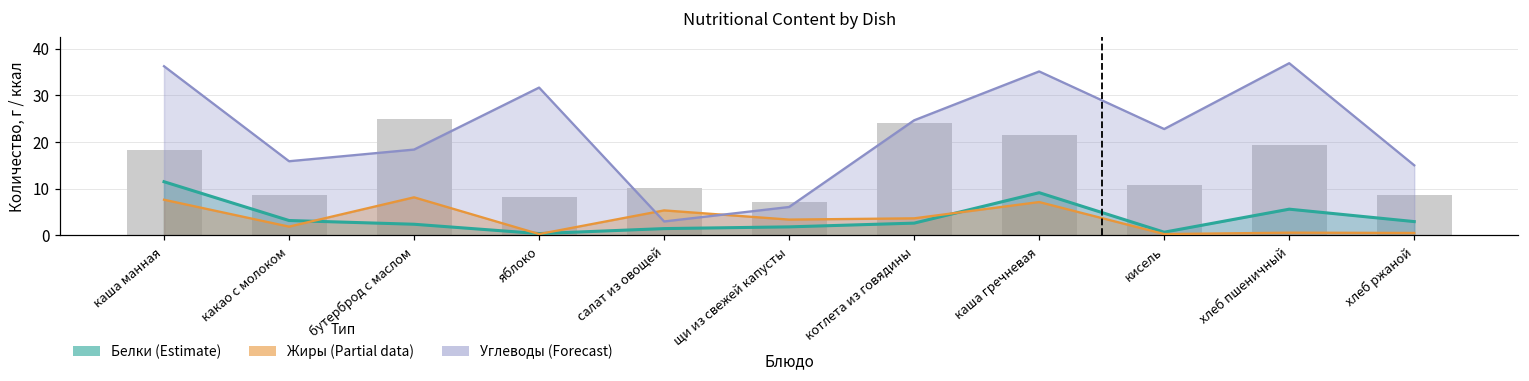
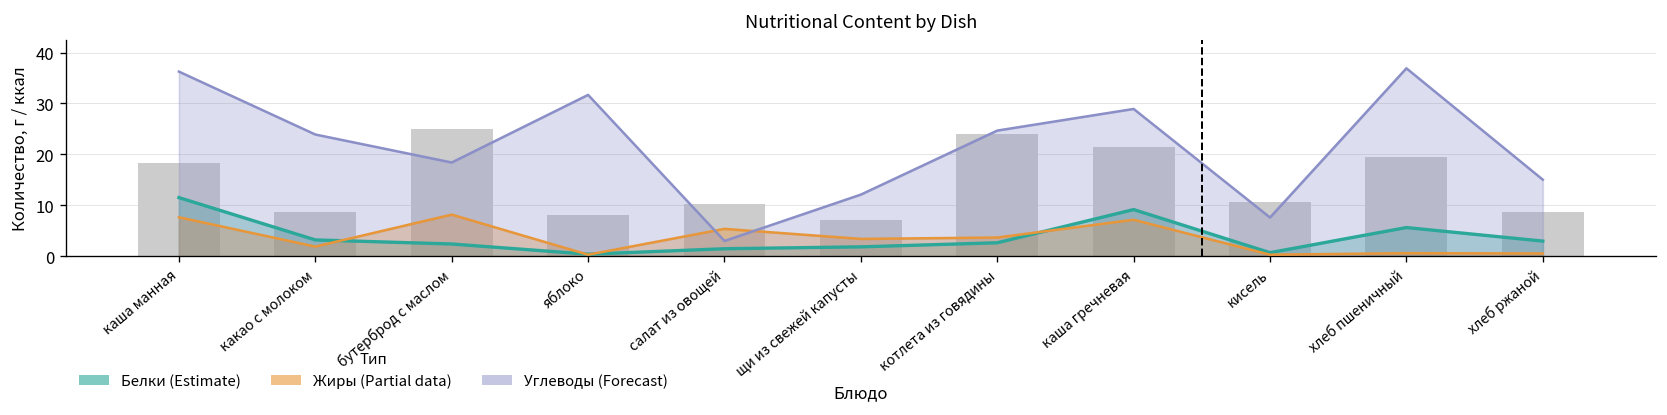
Углеводы (Forecast), какао с молоком: 16 -> 24
Углеводы (Forecast), щи из свежей капусты: 6 -> 12
Углеводы (Forecast), каша гречневая: 35 -> 29
Углеводы (Forecast), кисель: 23 -> 8
